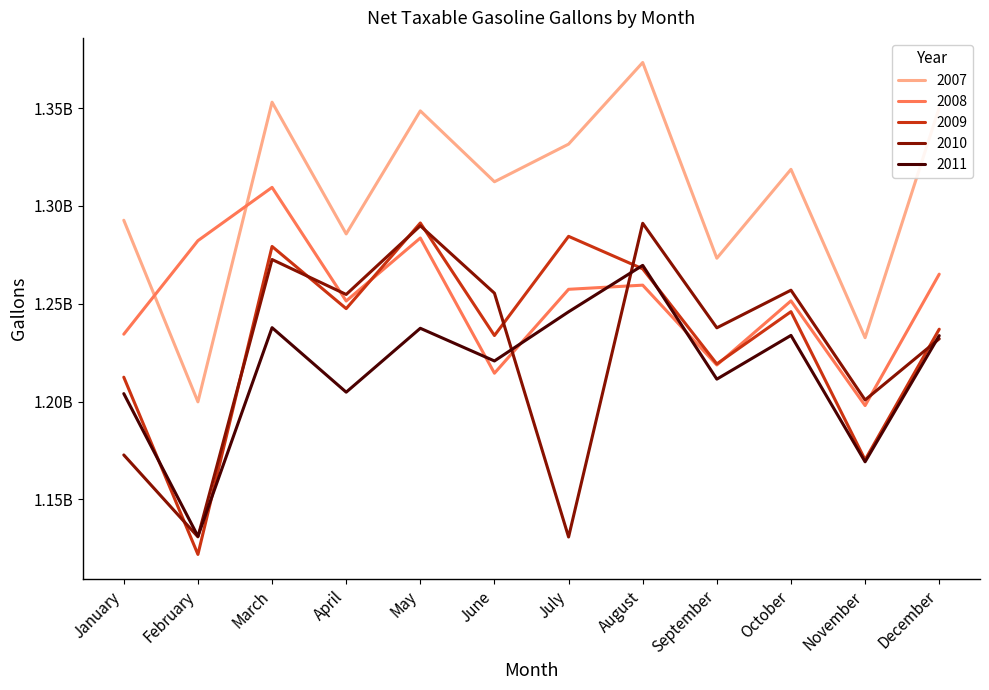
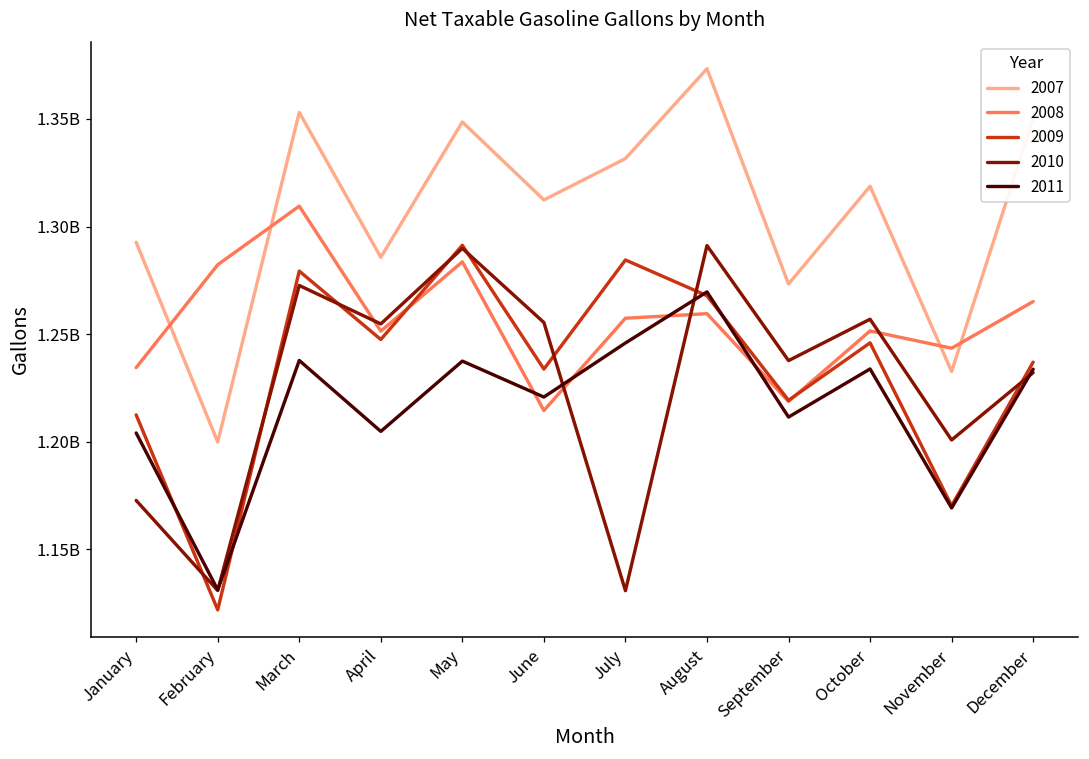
2008, November: 1198000000 -> 1243000000
